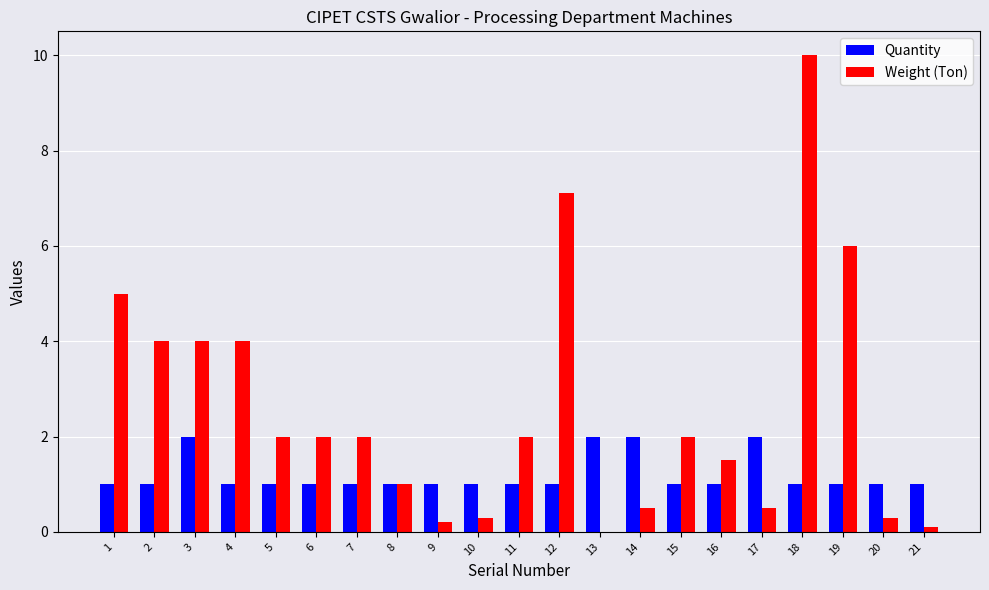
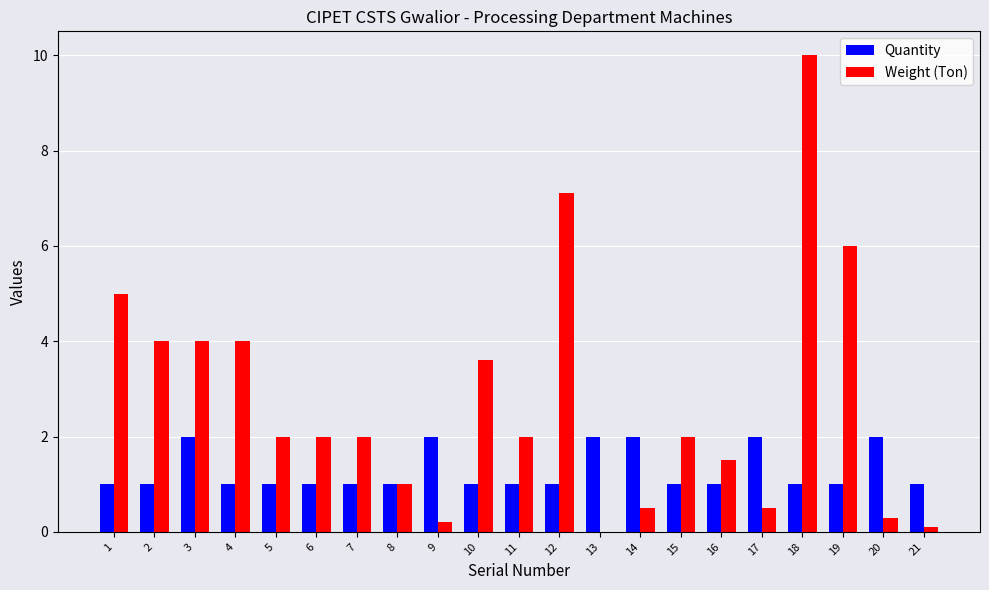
Quantity, 9: 1 -> 2
Weight (Ton), 10: 0.3 -> 3.6
Quantity, 20: 1 -> 2
